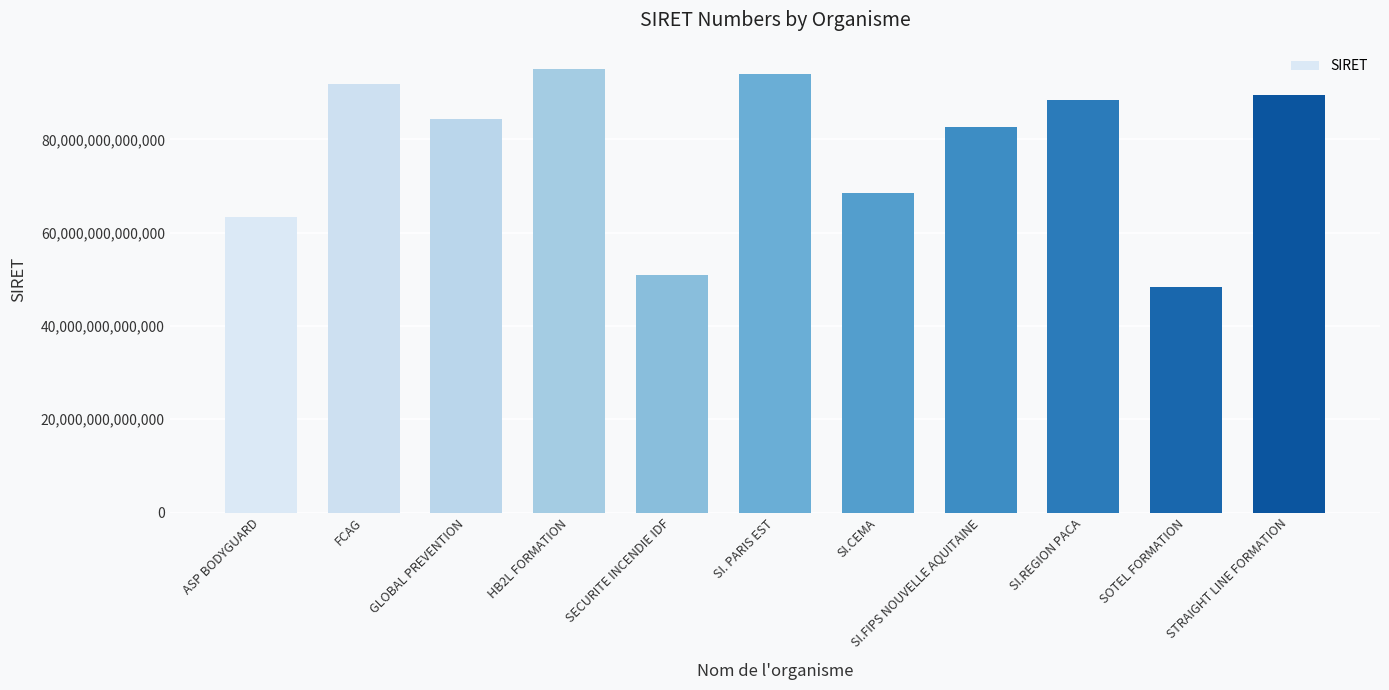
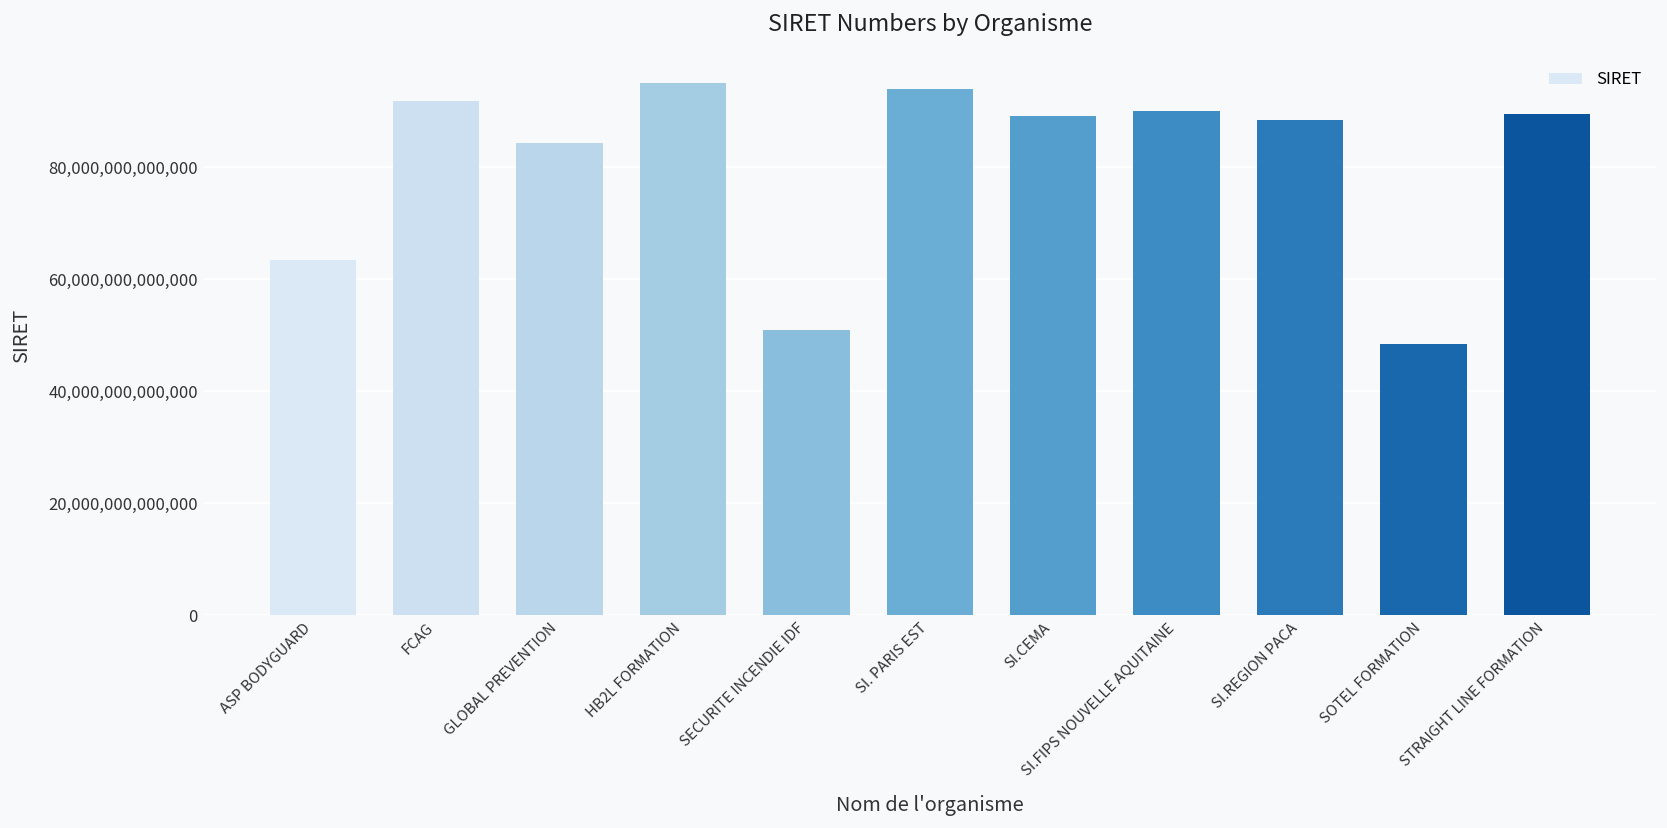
SI.CEMA: 69,000,000,000,000 -> 89,000,000,000,000
SI.FIPS NOUVELLE AQUITAINE: 83,000,000,000,000 -> 90,000,000,000,000
